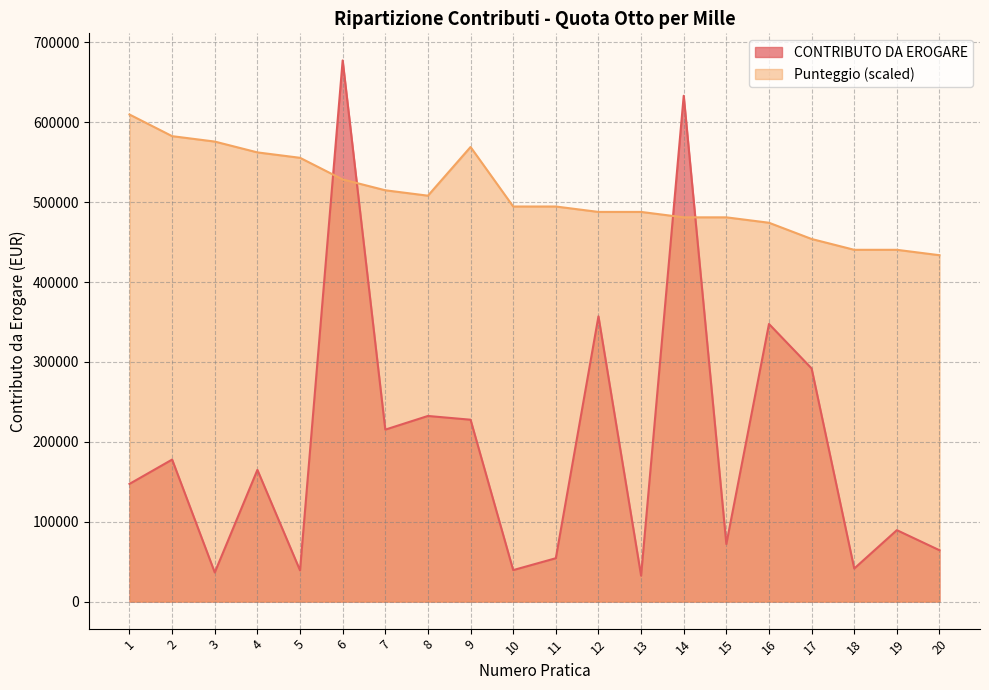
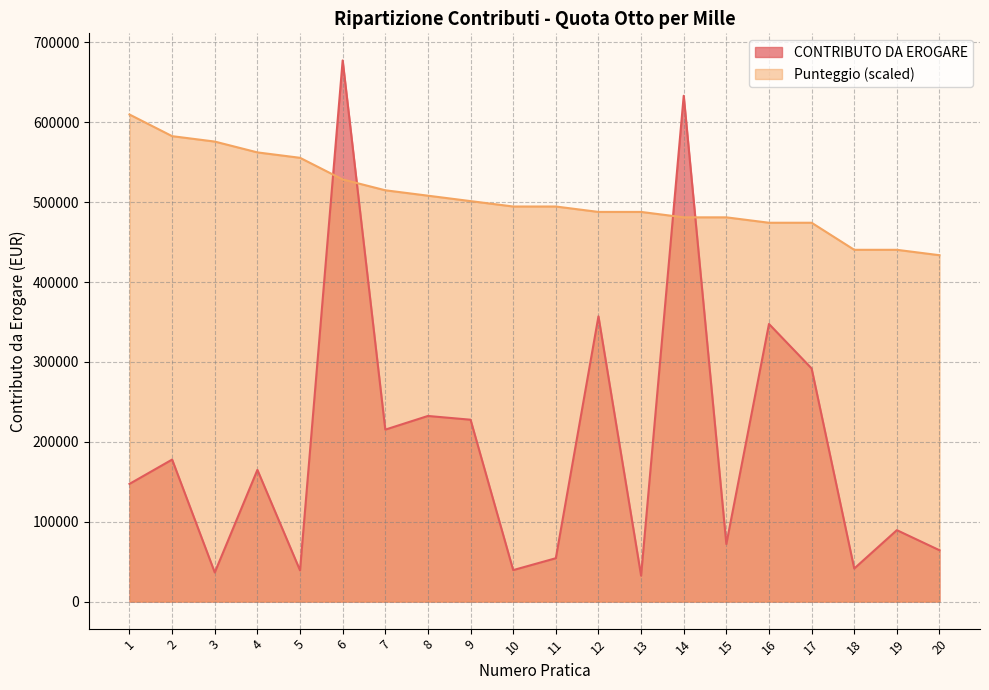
Punteggio (scaled), 9: 570000 -> 500000
Punteggio (scaled), 17: 450000 -> 470000
